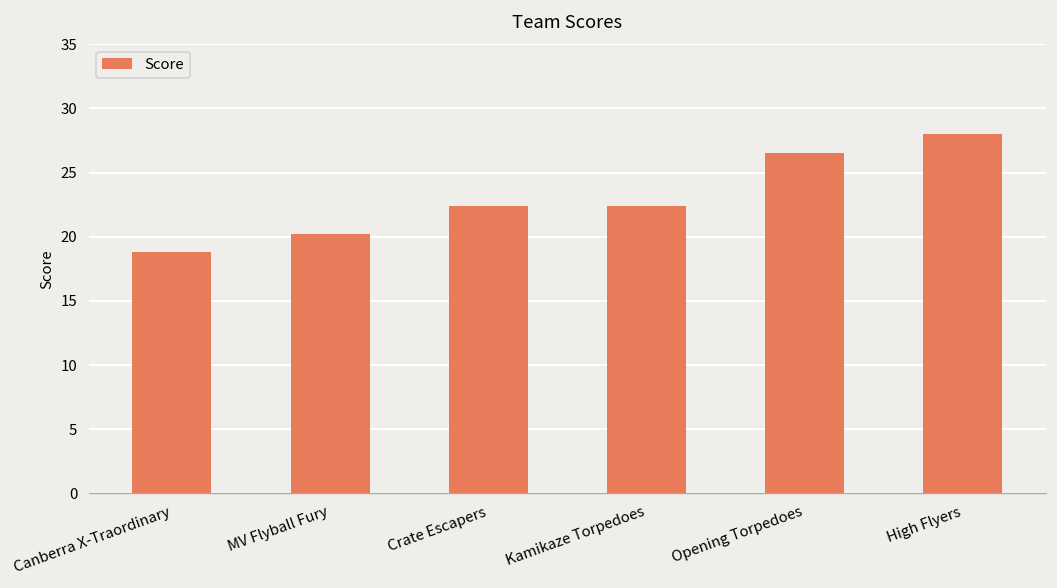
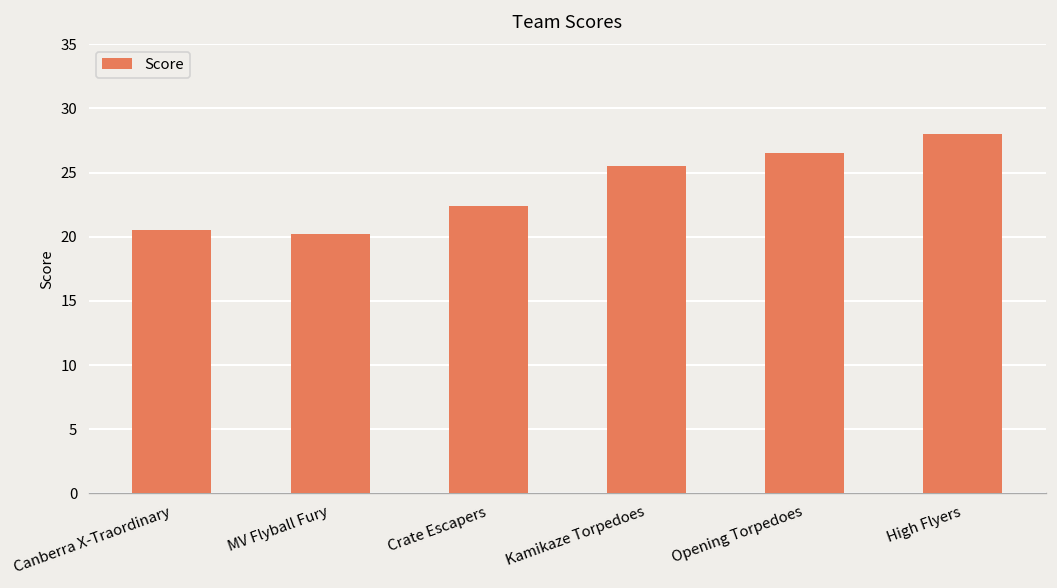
Canberra X-Traordinary: 18.8 -> 20.5
Kamikaze Torpedoes: 22.4 -> 25.5
